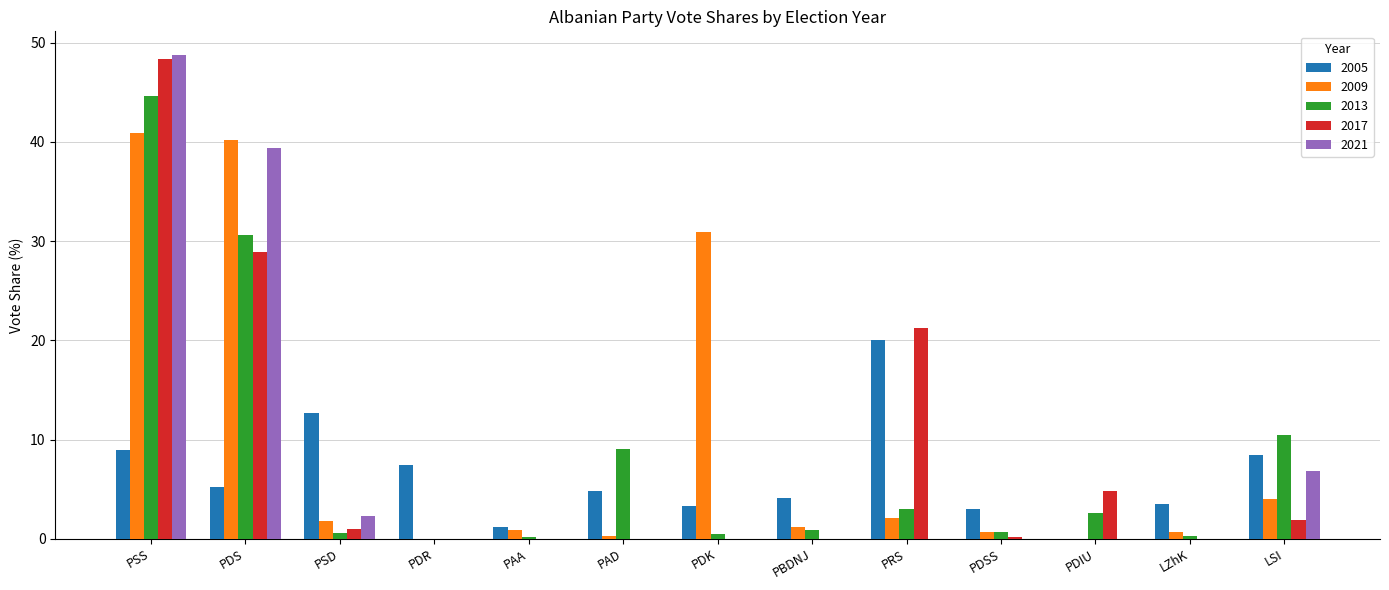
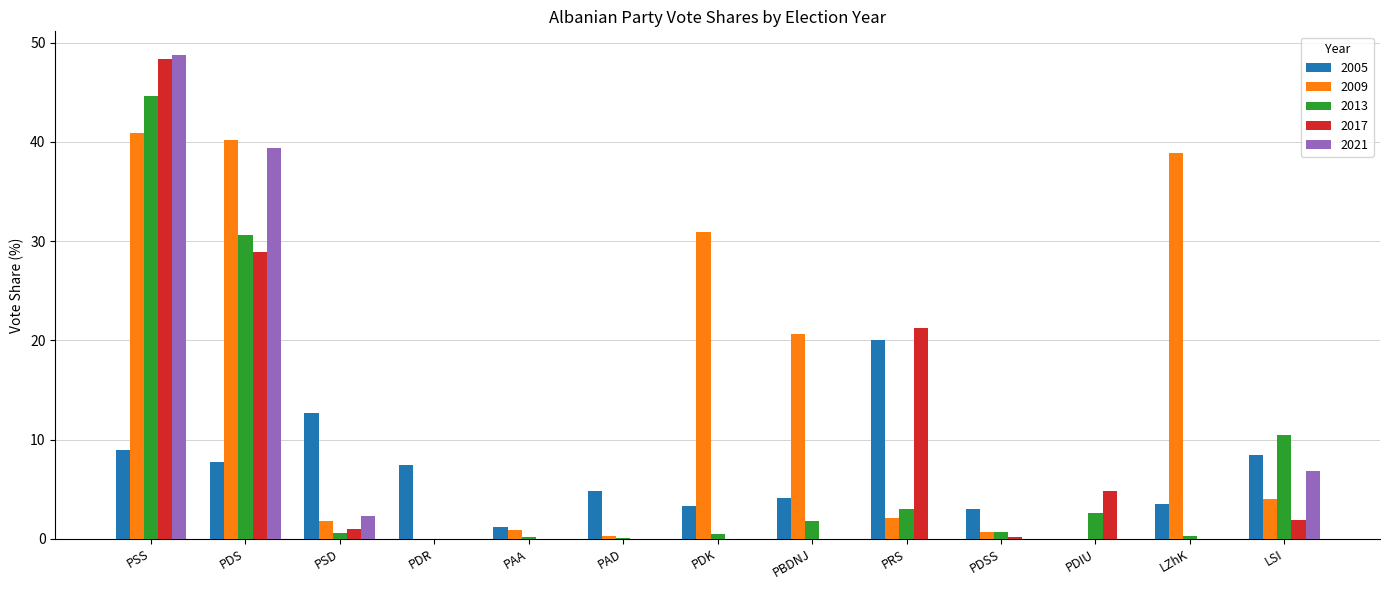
2005, PDS: 5 -> 8
2013, PAD: 9 -> 0
2009, PBDNJ: 1 -> 21
2013, PBDNJ: 1 -> 2
2009, LZhK: 1 -> 39
